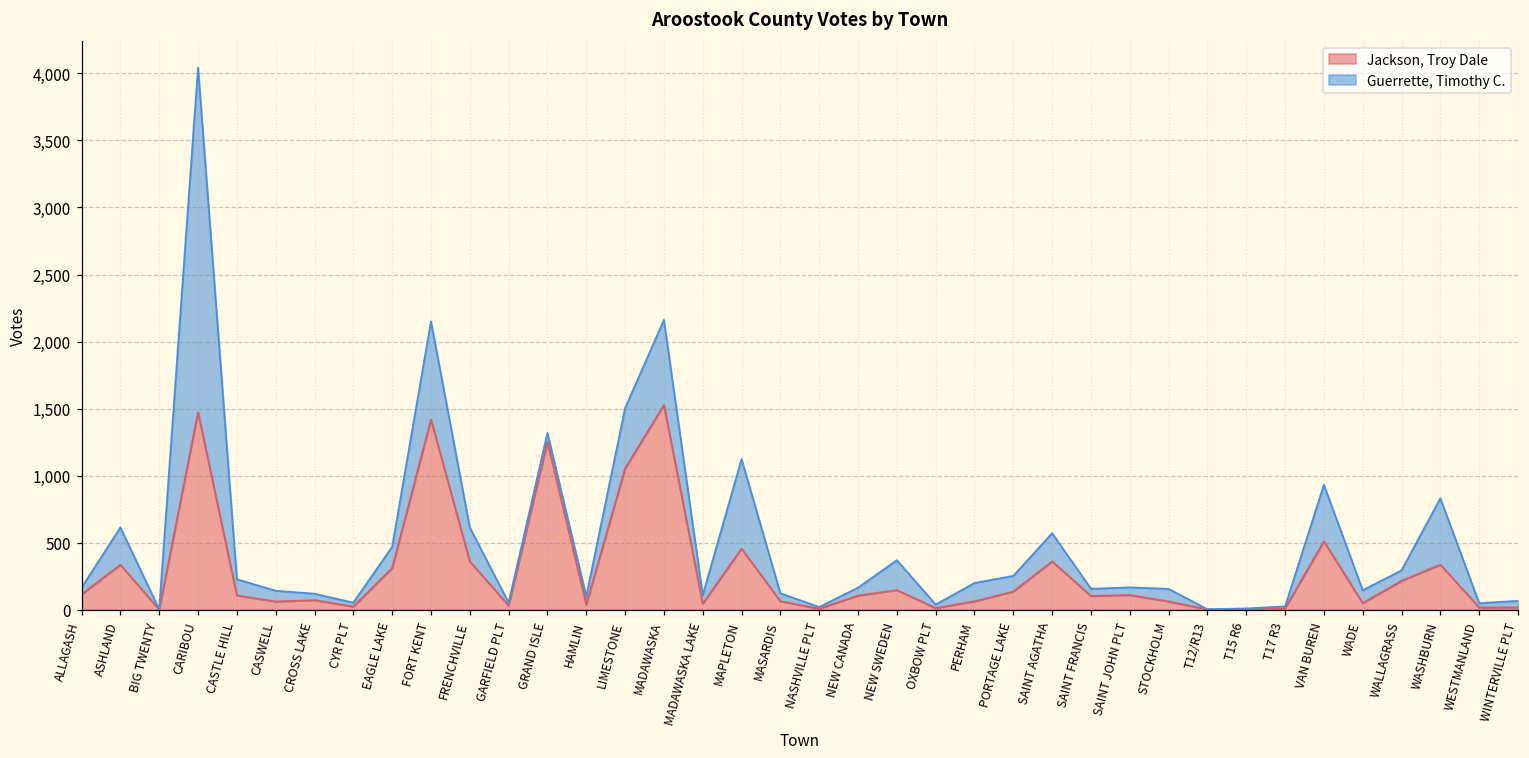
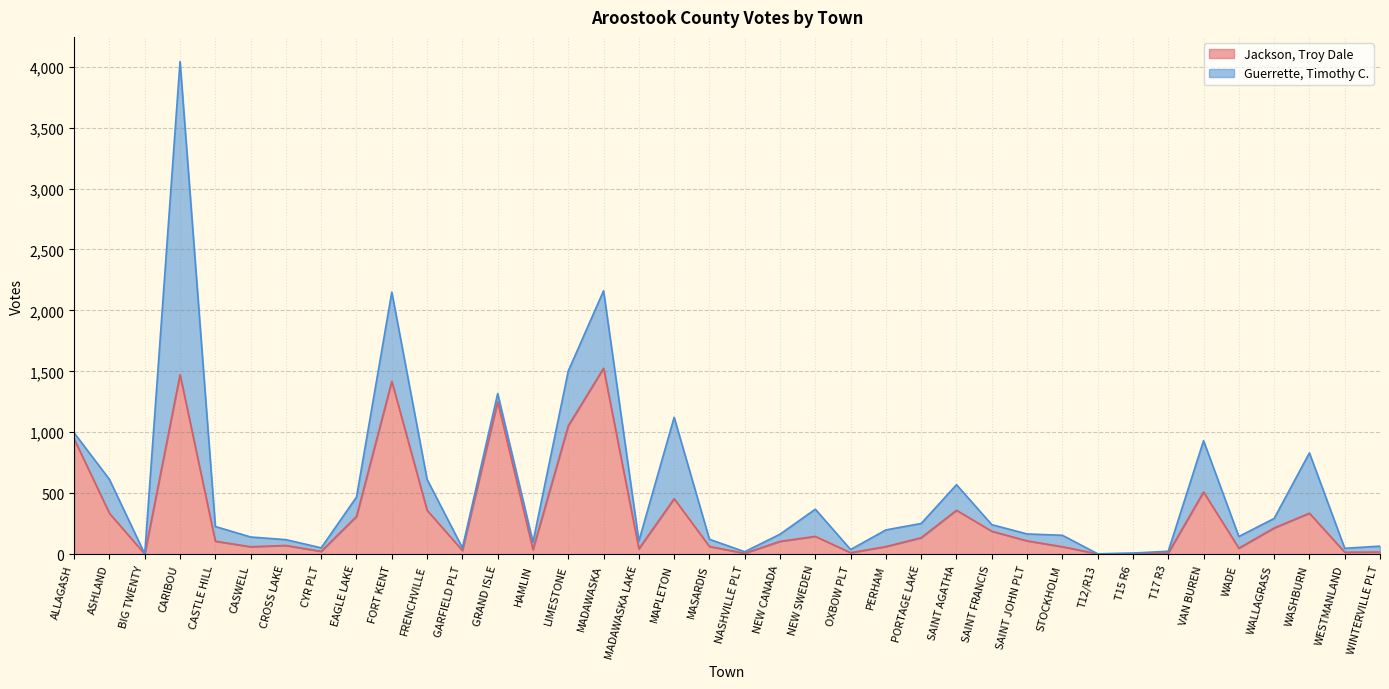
Jackson, Troy Dale, ALLAGASH: 110 -> 950
Jackson, Troy Dale, SAINT FRANCIS: 100 -> 190
